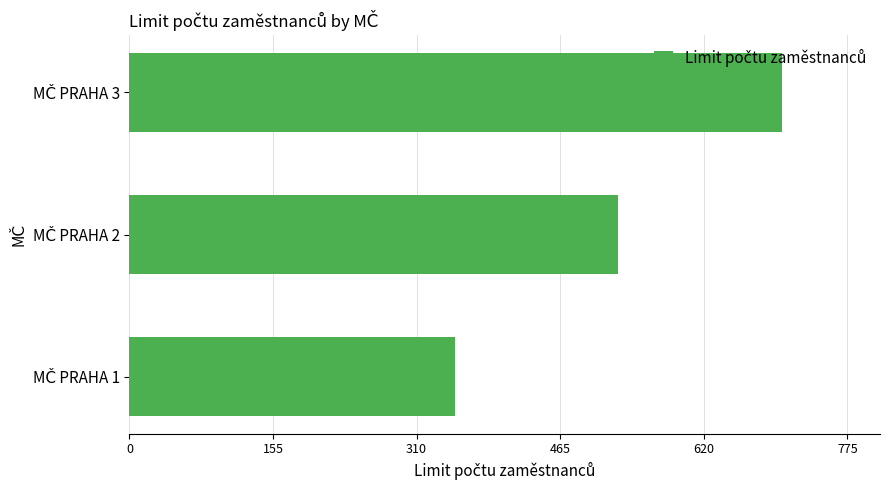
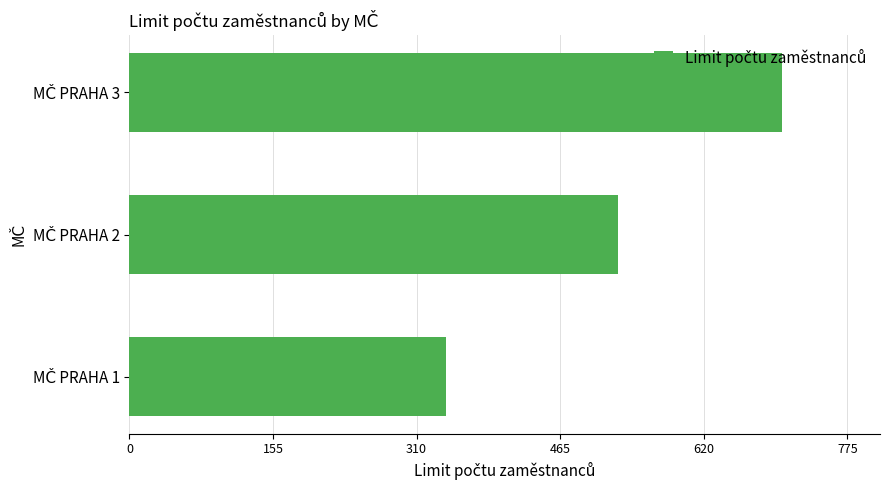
MČ PRAHA 1: 350 -> 340
